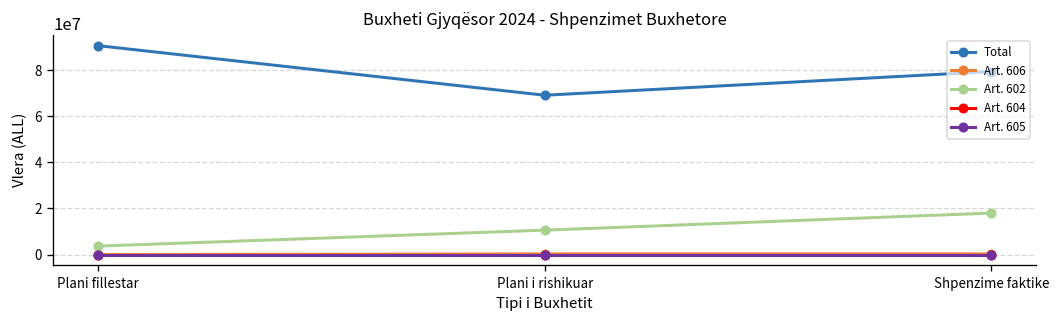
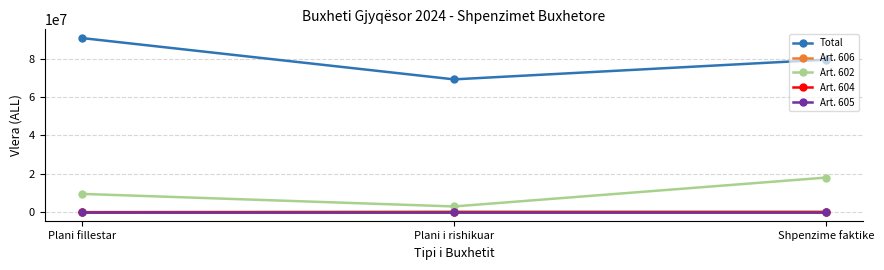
Art. 602, Plani fillestar: 4000000 -> 10000000
Art. 602, Plani i rishikuar: 11000000 -> 3000000
